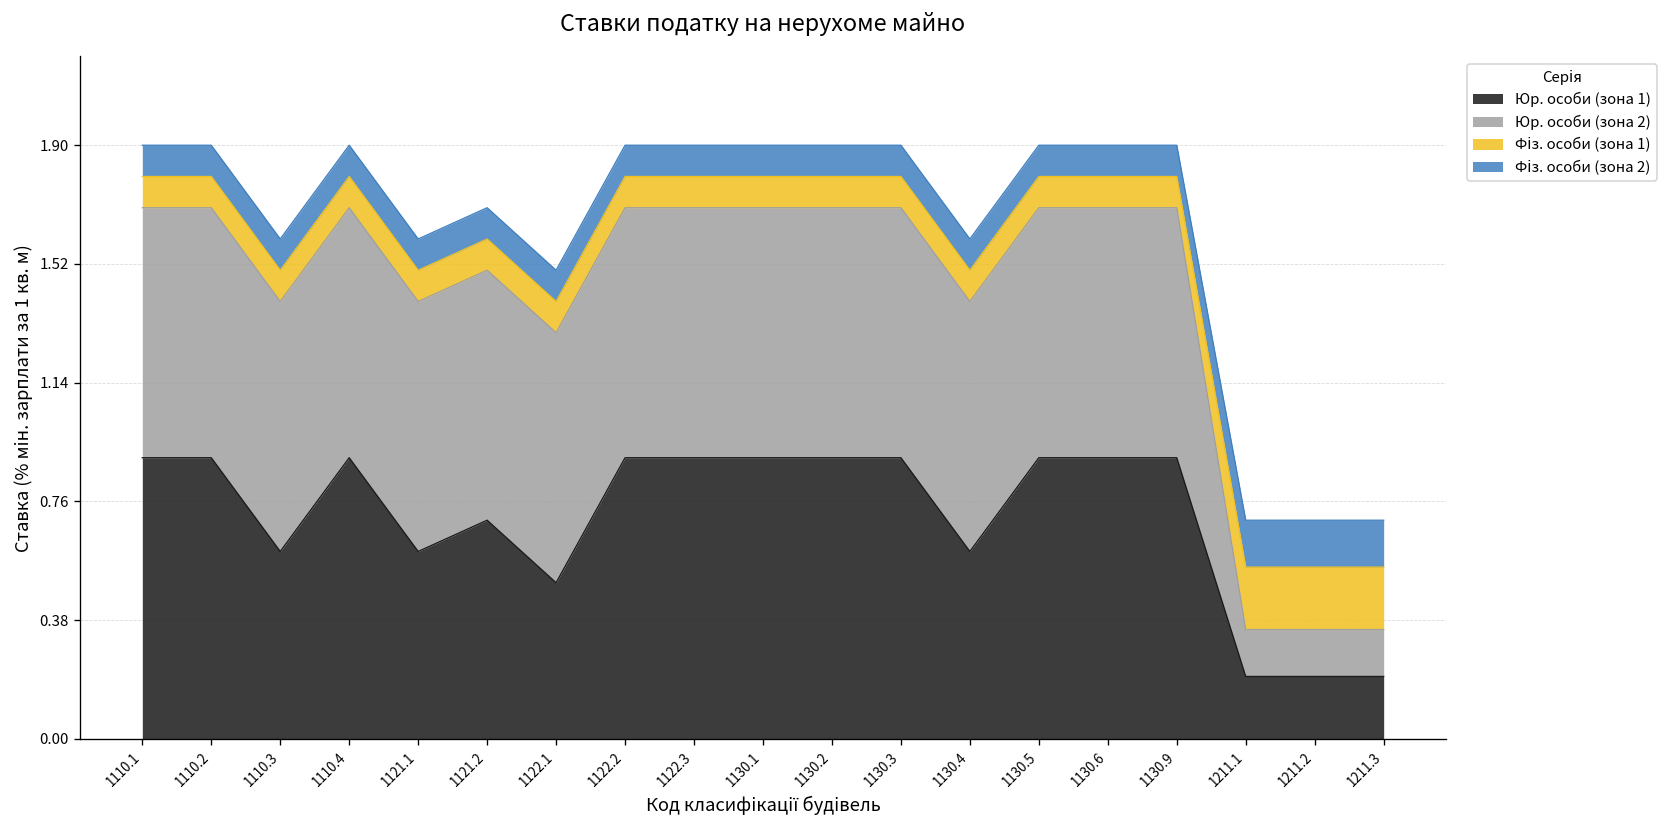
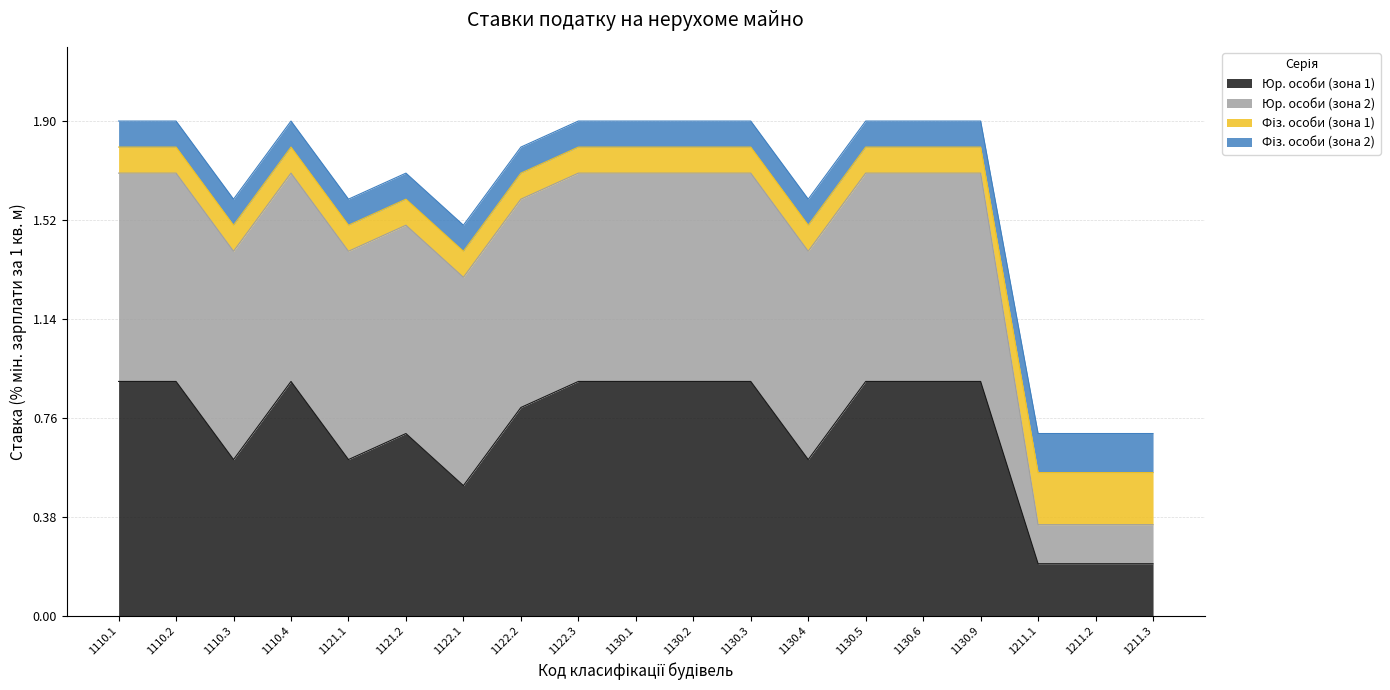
Юр. особи (зона 1), 1122.2: 0.9 -> 0.8
